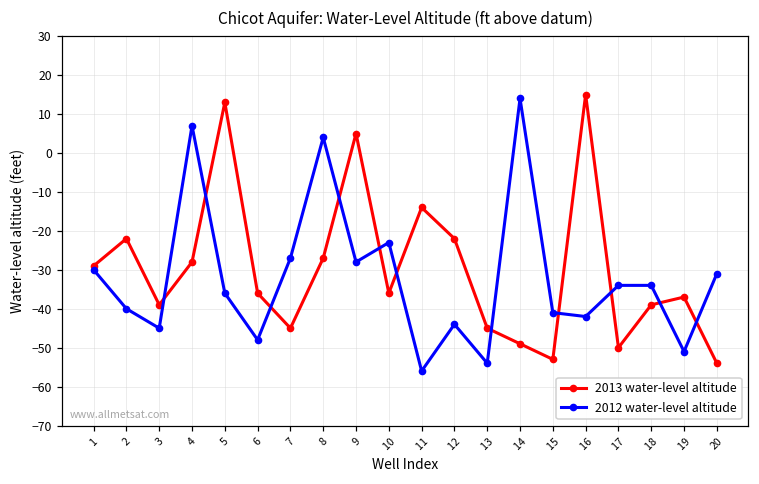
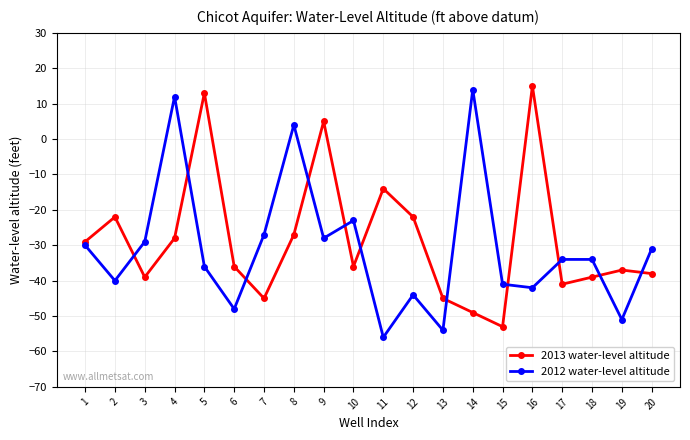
2012 water-level altitude, 3: -45 -> -29
2012 water-level altitude, 4: 7 -> 12
2013 water-level altitude, 17: -50 -> -41
2013 water-level altitude, 20: -54 -> -38
